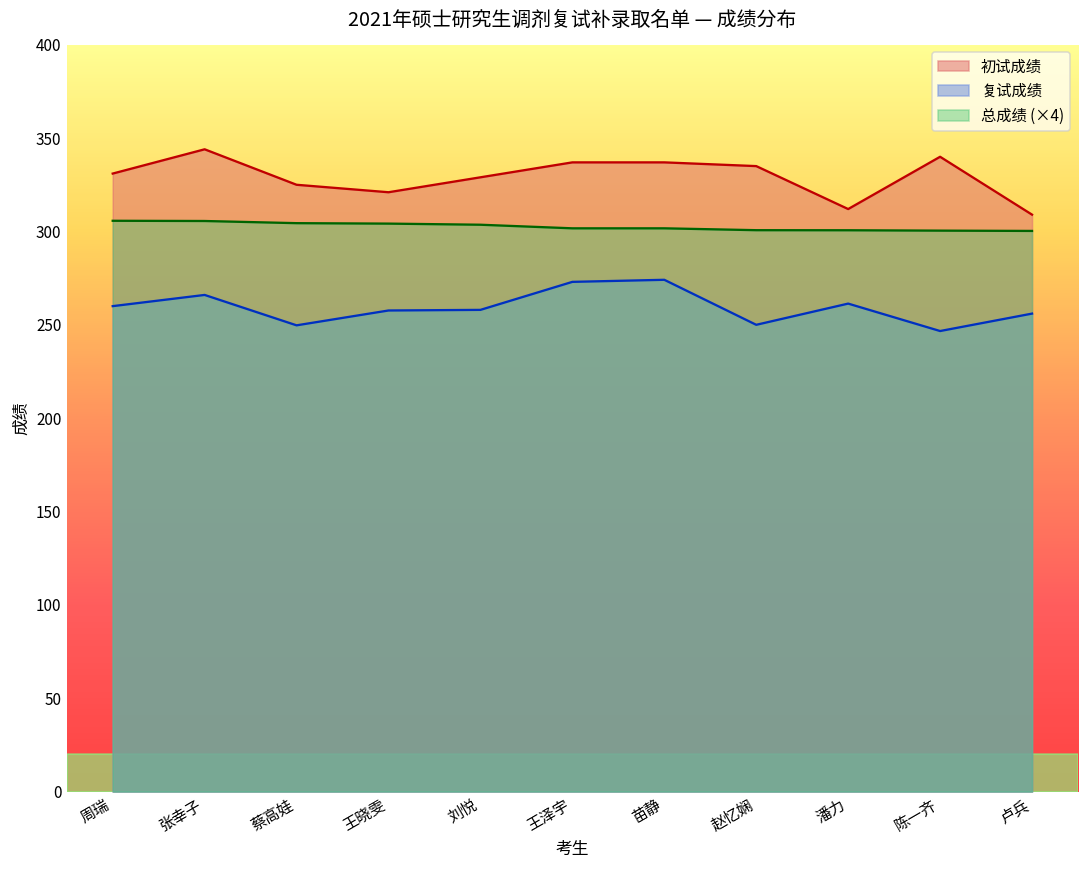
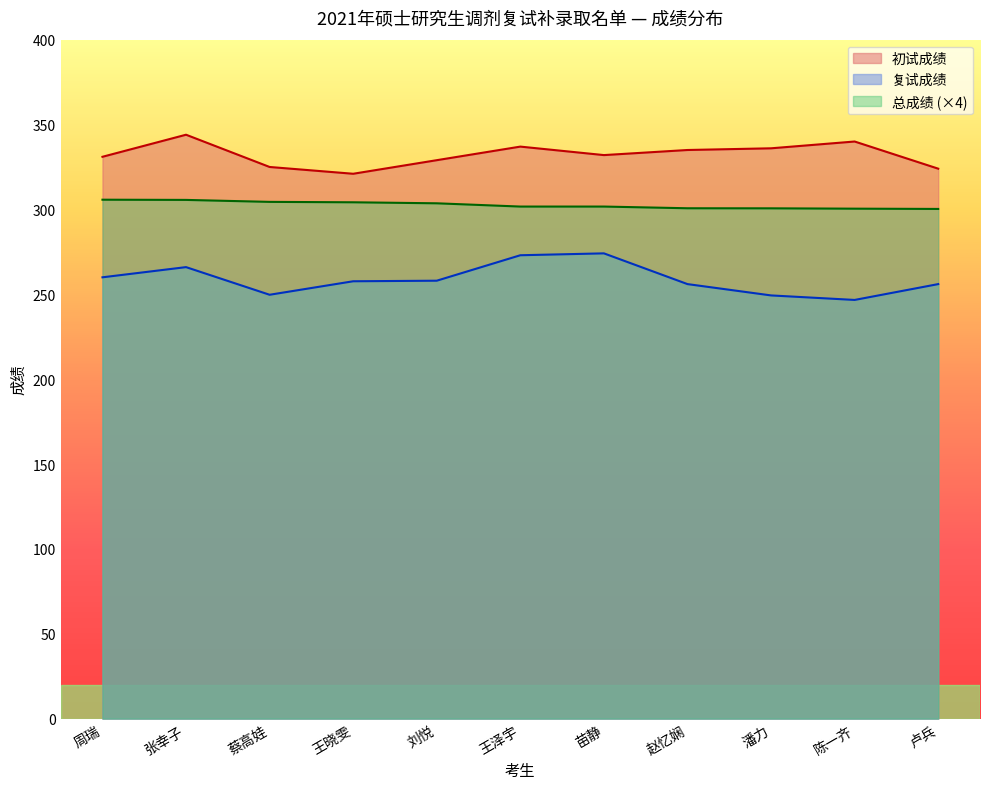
初试成绩, 苗静: 337 -> 332
复试成绩, 赵忆娴: 250 -> 256
初试成绩, 潘力: 312 -> 336
复试成绩, 潘力: 261 -> 249
初试成绩, 卢兵: 309 -> 324
